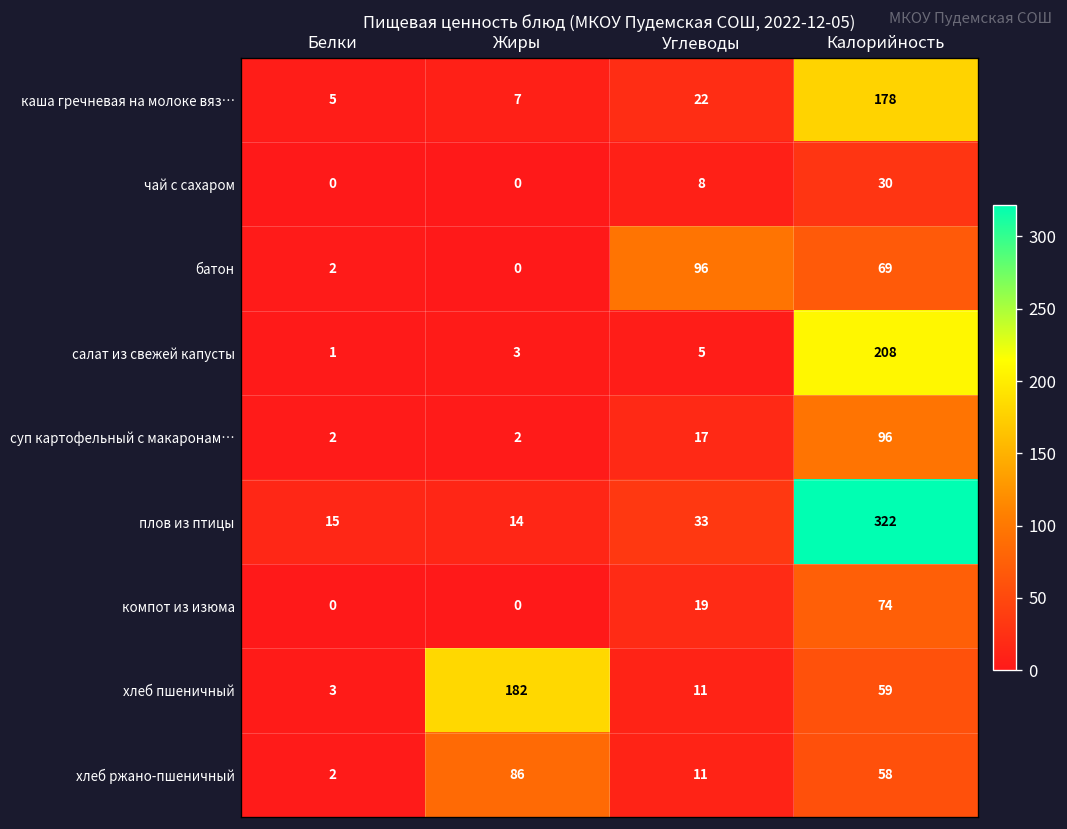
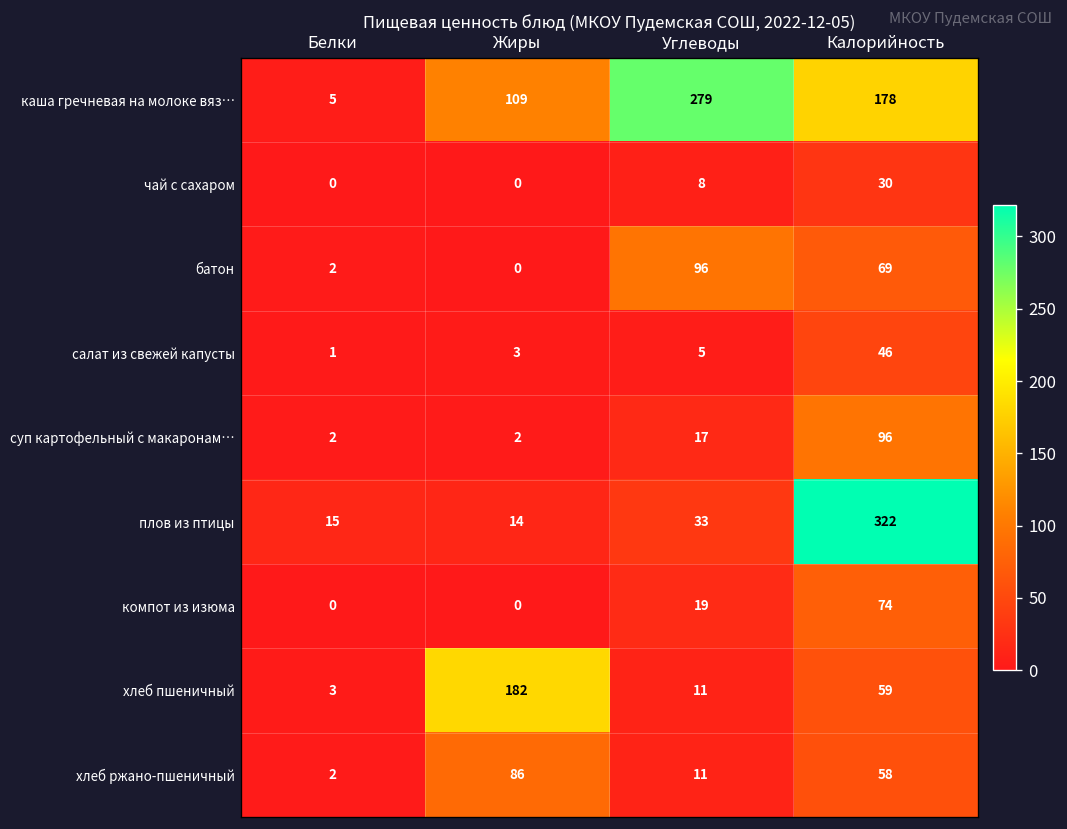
каша гречневая на молоке вяз…, Жиры: 7 -> 109
каша гречневая на молоке вяз…, Углеводы: 22 -> 279
салат из свежей капусты, Калорийность: 208 -> 46
